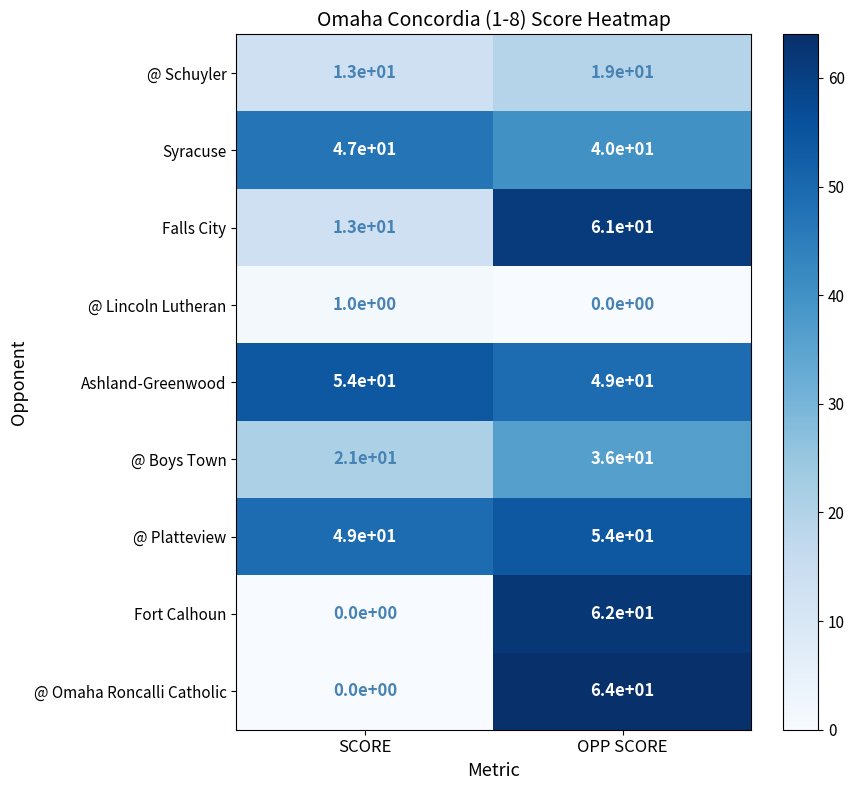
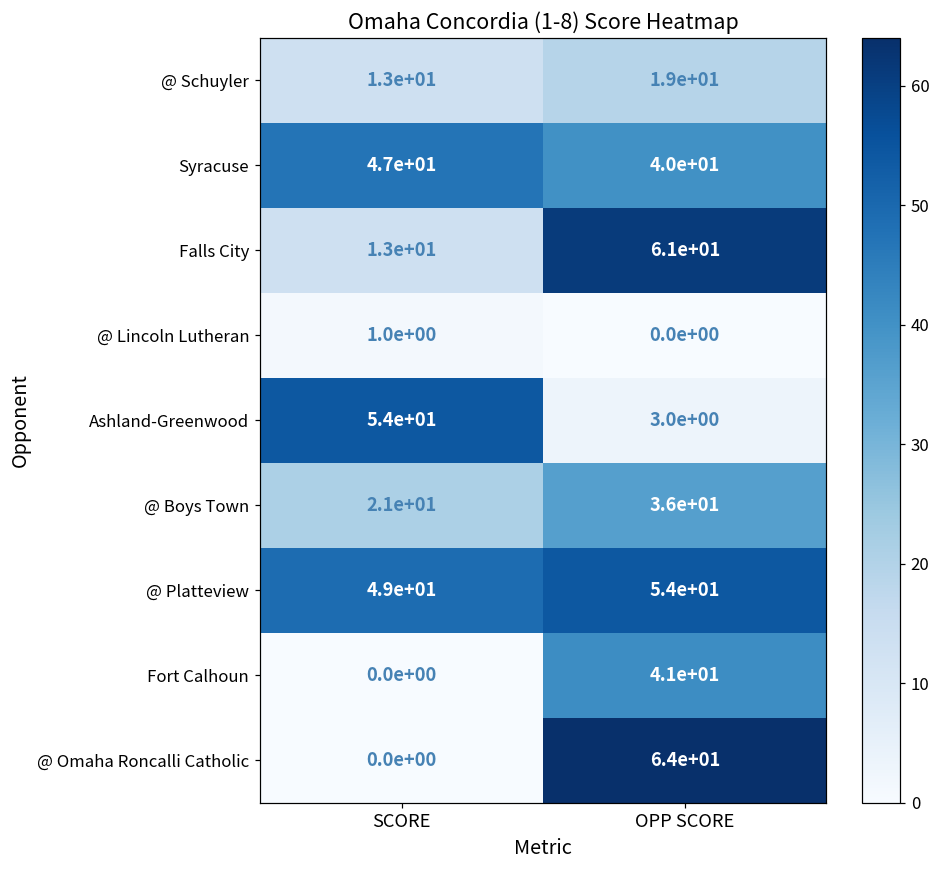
Ashland-Greenwood, OPP SCORE: 4.9e+01 -> 3.0e+00
Fort Calhoun, OPP SCORE: 6.2e+01 -> 4.1e+01
